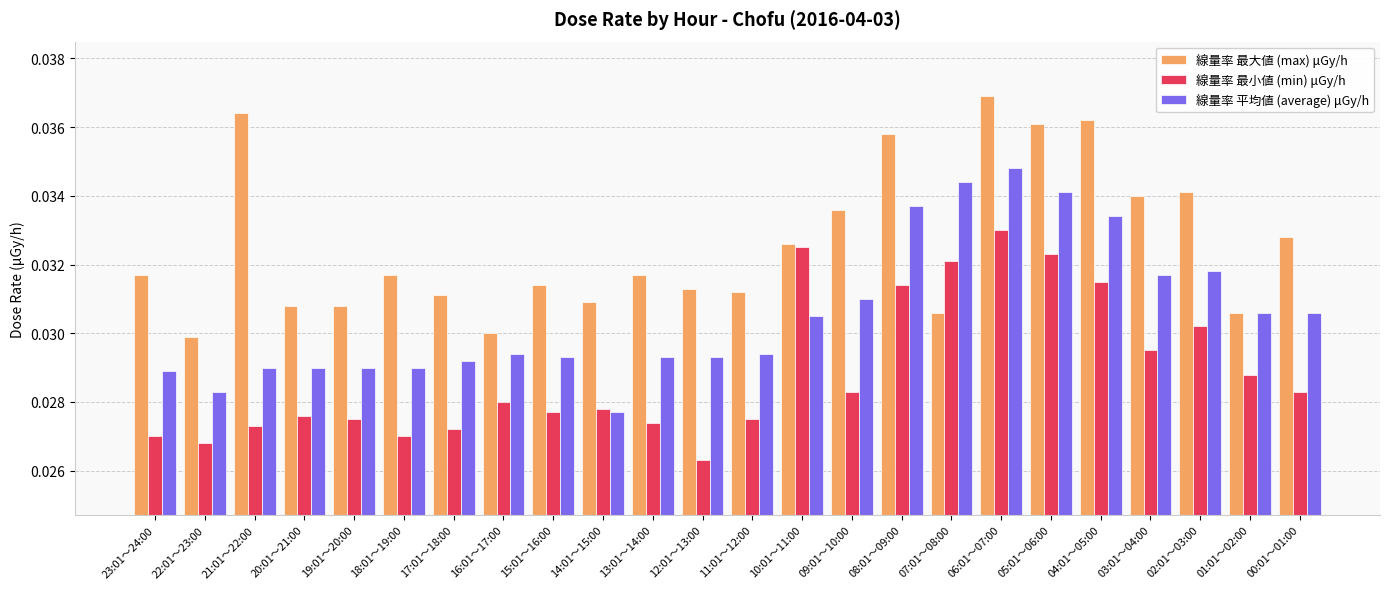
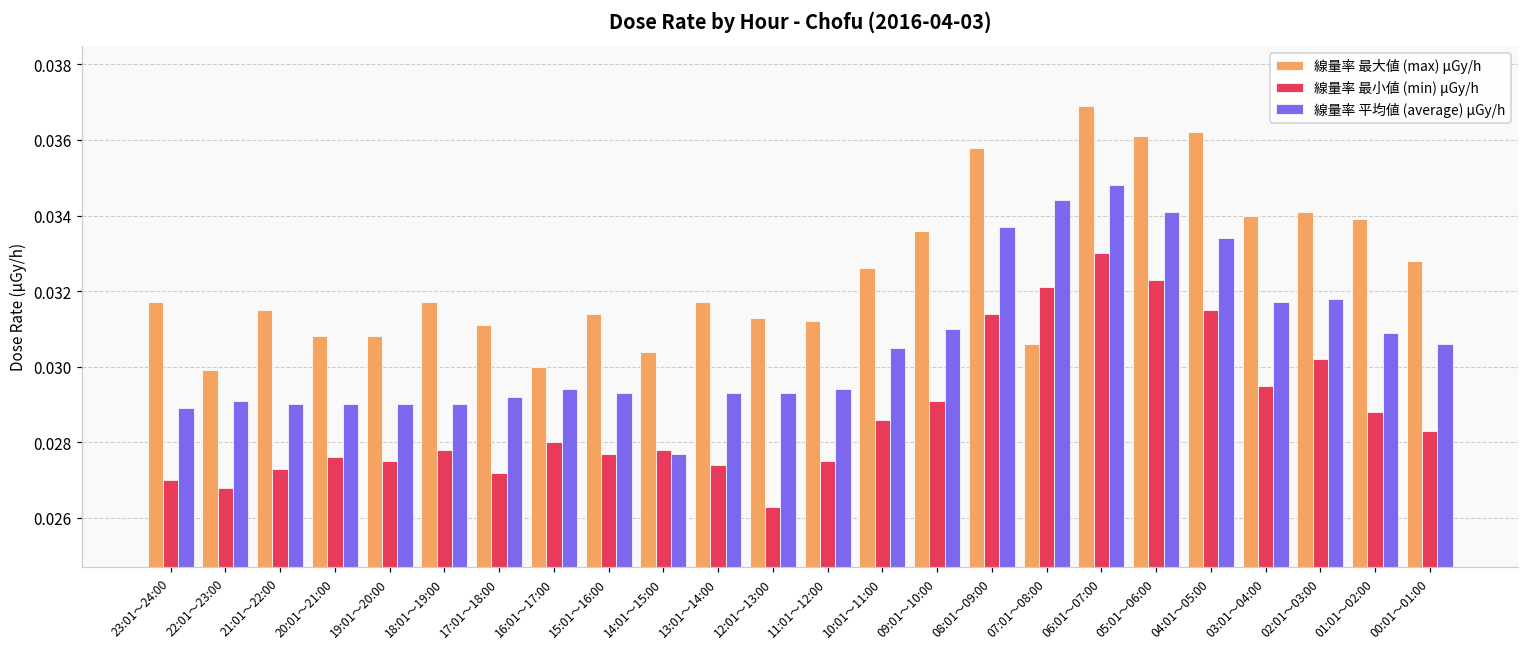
線量率 平均値 (average) μGy/h, 22:01～23:00: 0.0283 -> 0.0291
線量率 最大値 (max) μGy/h, 21:01～22:00: 0.0364 -> 0.0315
線量率 最小値 (min) μGy/h, 18:01～19:00: 0.0270 -> 0.0278
線量率 最大値 (max) μGy/h, 14:01～15:00: 0.0309 -> 0.0304
線量率 最小値 (min) μGy/h, 10:01～11:00: 0.0325 -> 0.0286
線量率 最小値 (min) μGy/h, 09:01～10:00: 0.0283 -> 0.0291
線量率 最大値 (max) μGy/h, 01:01～02:00: 0.0306 -> 0.0339
線量率 平均値 (average) μGy/h, 01:01～02:00: 0.0306 -> 0.0309
